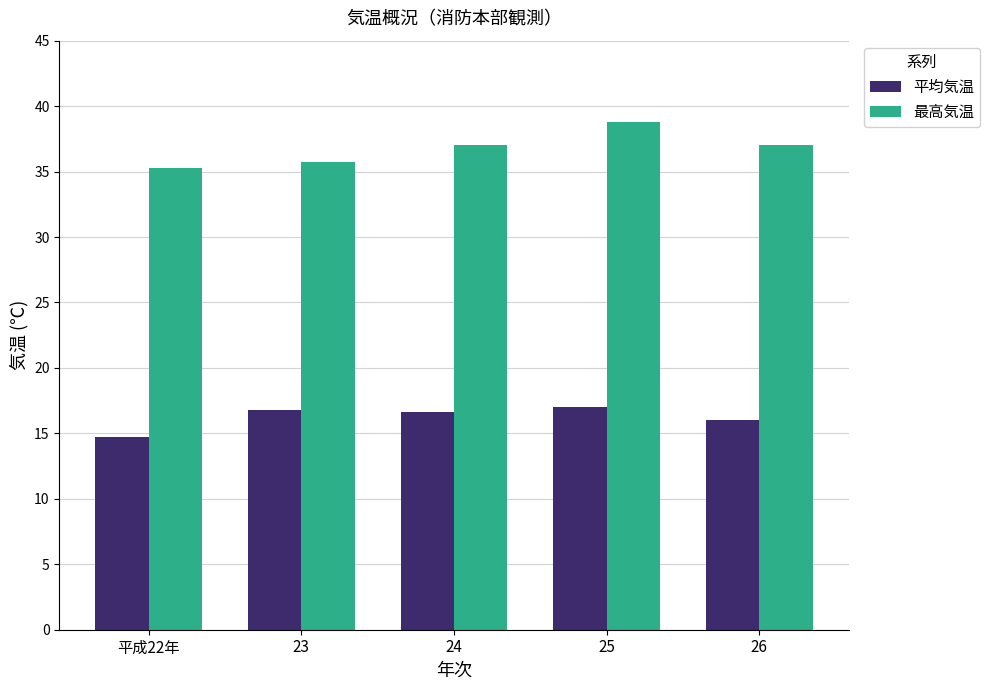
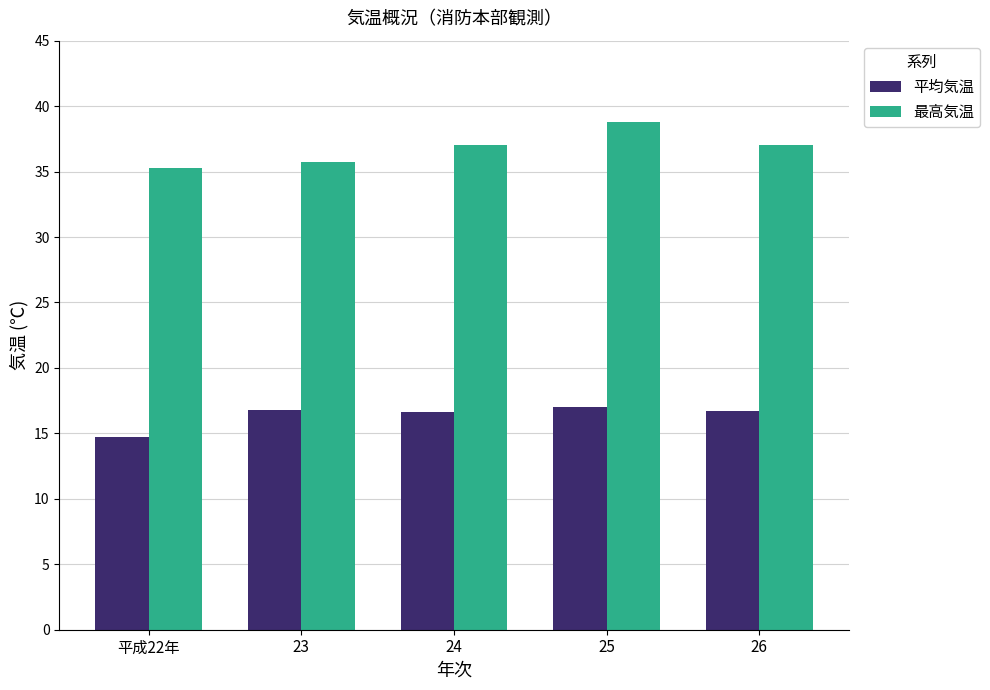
平均気温, 26: 16.0 -> 16.7
